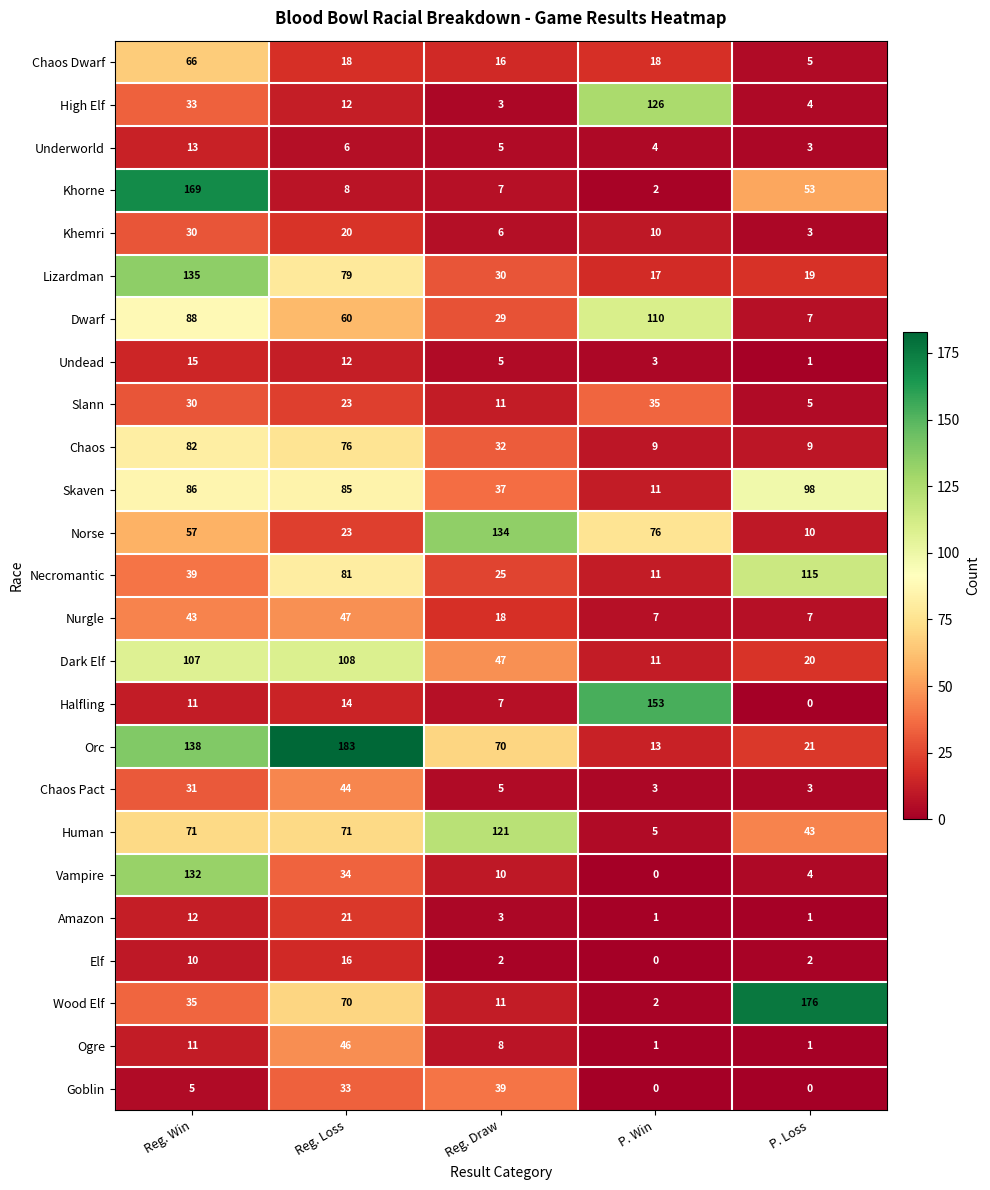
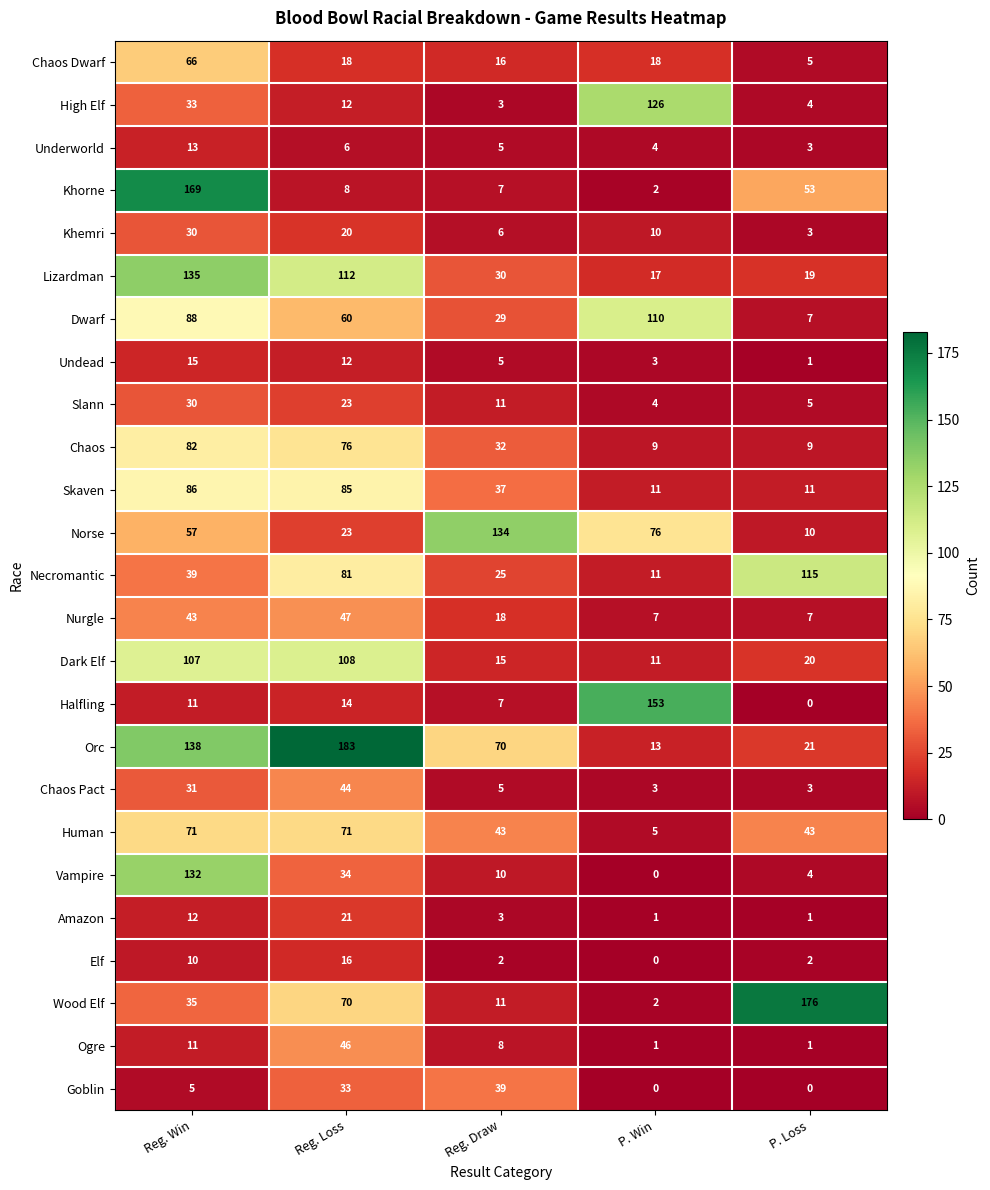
Lizardman, Reg. Loss: 79 -> 112
Slann, P. Win: 35 -> 4
Skaven, P. Loss: 98 -> 11
Dark Elf, Reg. Draw: 47 -> 15
Human, Reg. Draw: 121 -> 43
